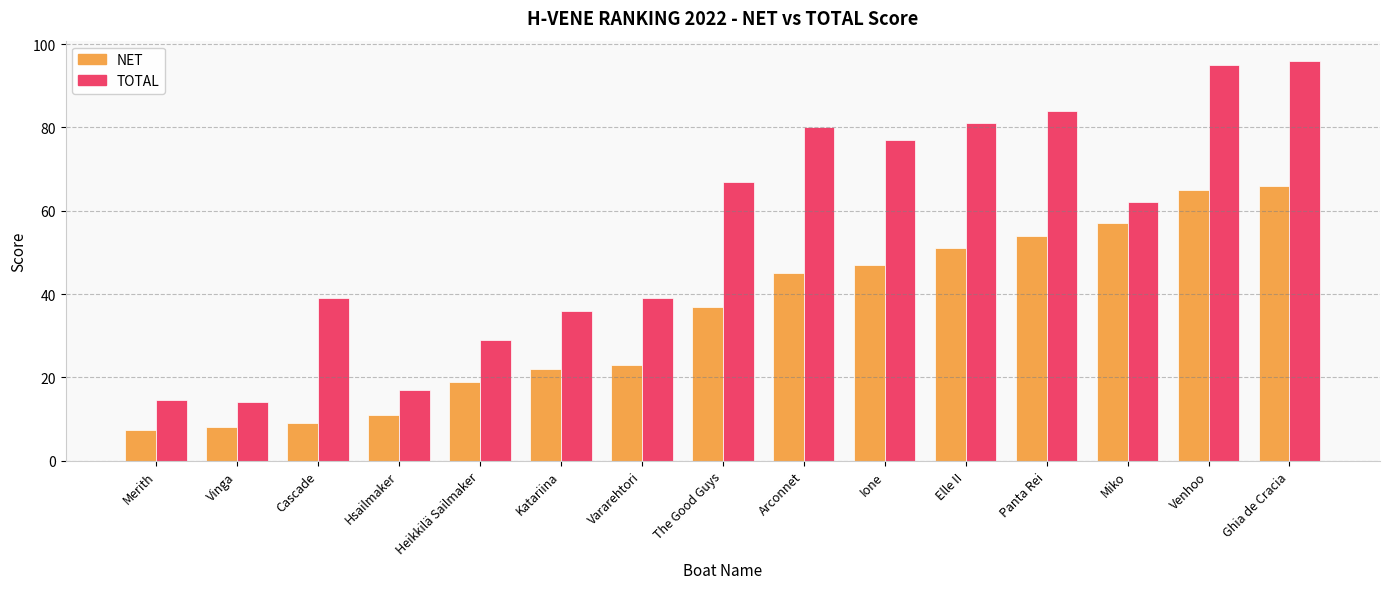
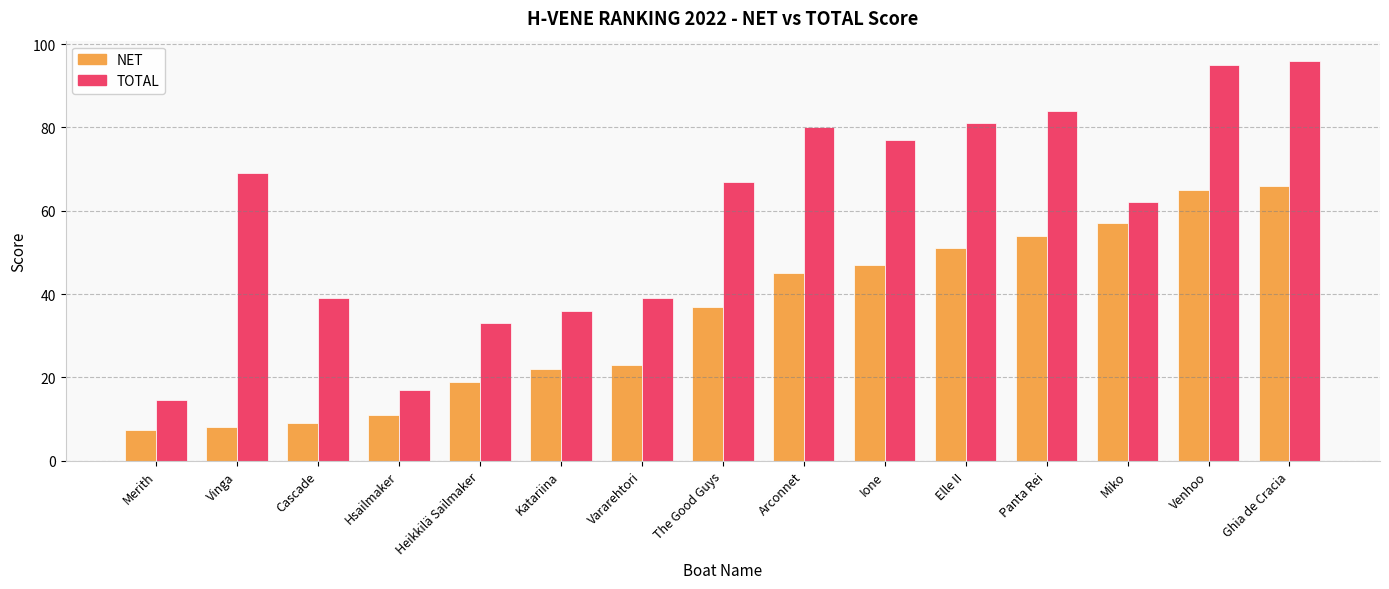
TOTAL, Vinga: 14 -> 69
TOTAL, Heikkilä Sailmaker: 29 -> 33
